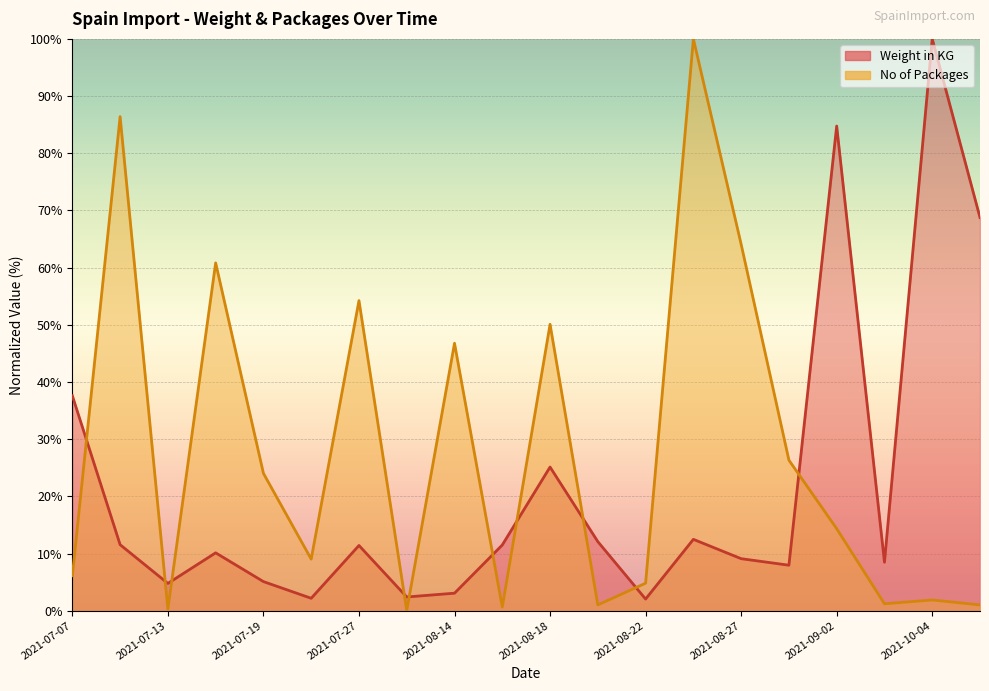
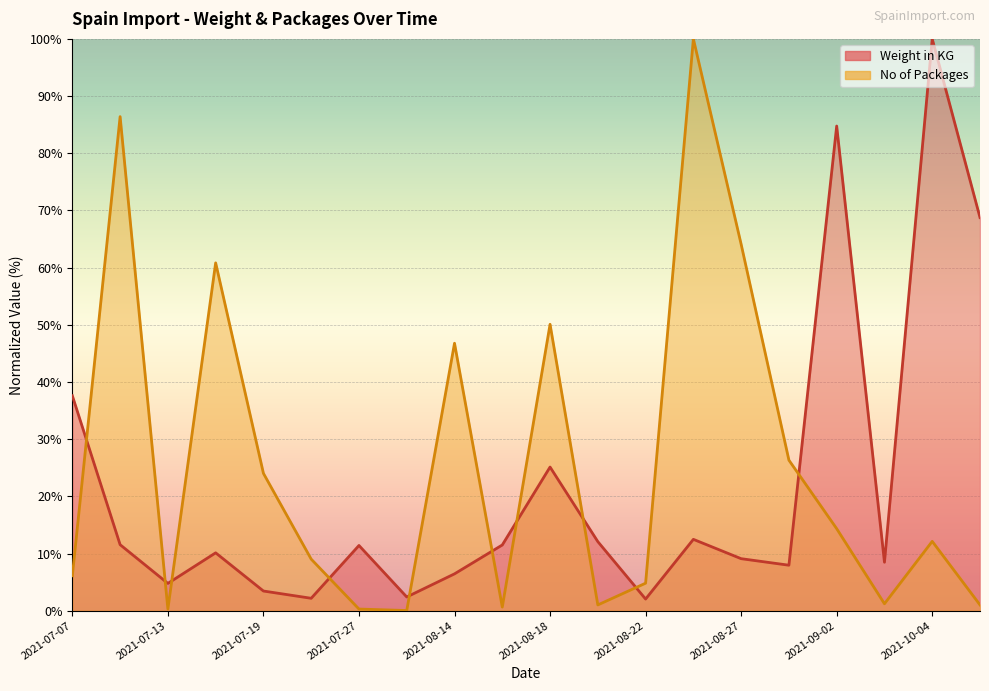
Weight in KG, 2021-07-19: 5% -> 3%
No of Packages, 2021-07-27: 54% -> 0%
Weight in KG, 2021-08-14: 3% -> 6%
No of Packages, 2021-10-04: 2% -> 12%
